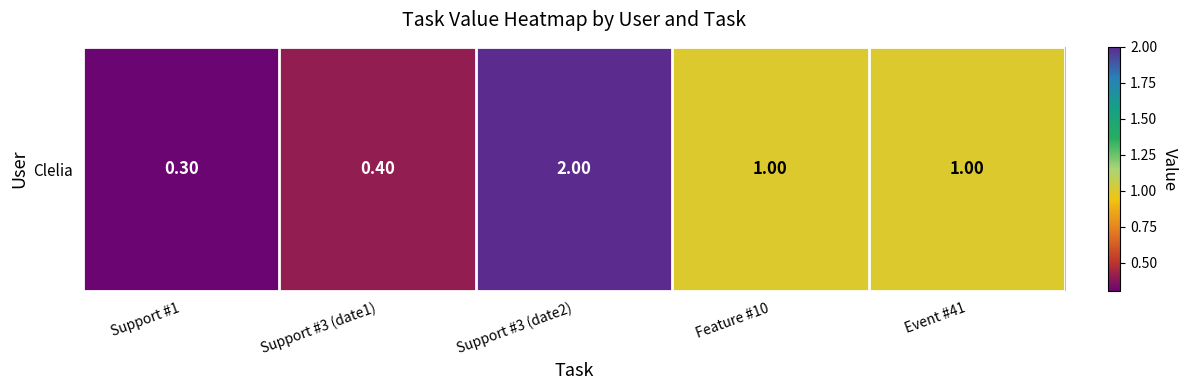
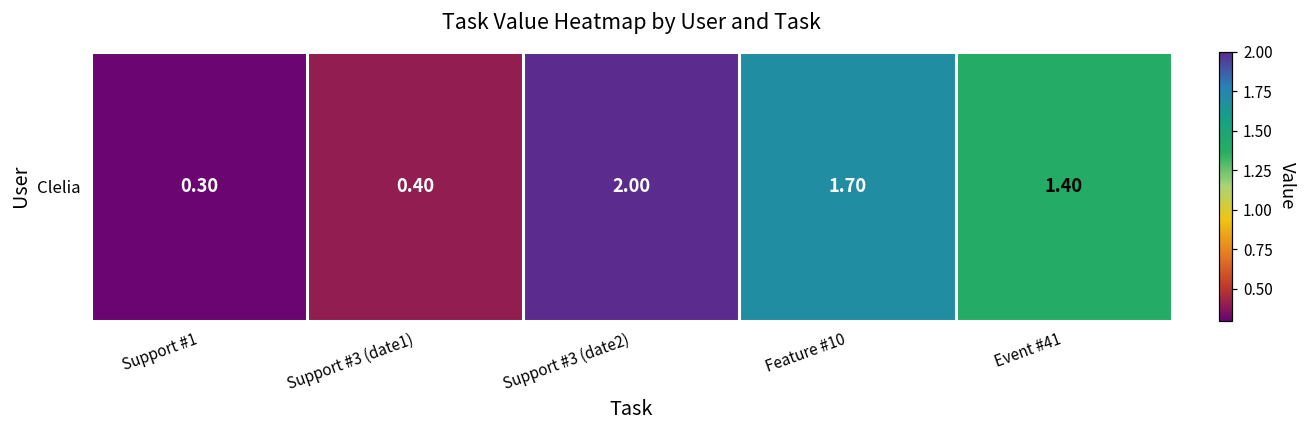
Clelia, Feature #10: 1.00 -> 1.70
Clelia, Event #41: 1.00 -> 1.40
